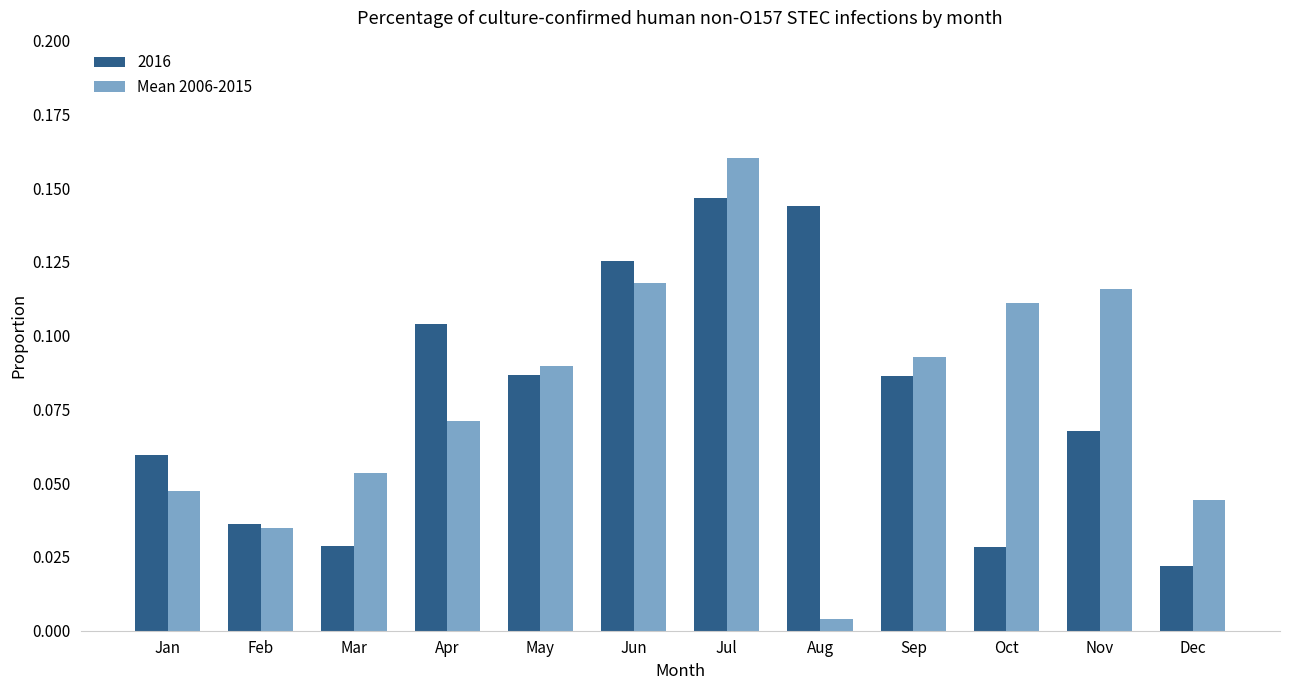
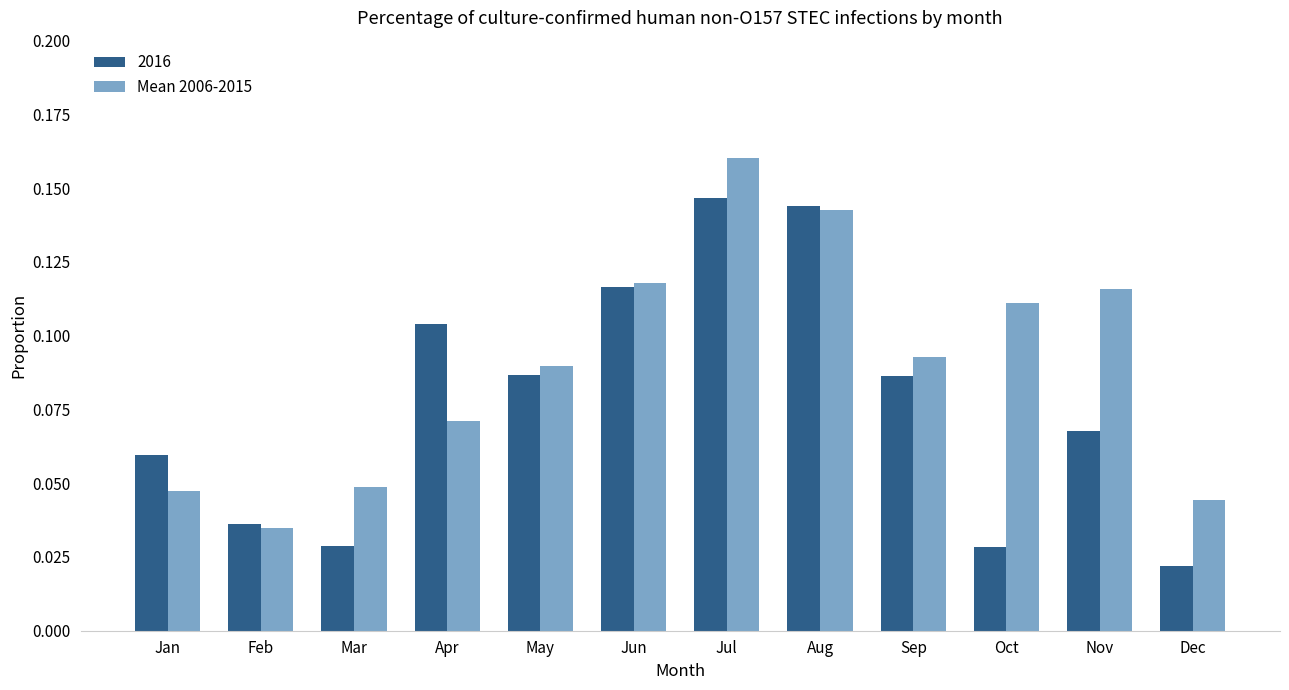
Mean 2006-2015, Mar: 0.053 -> 0.049
2016, Jun: 0.125 -> 0.116
Mean 2006-2015, Aug: 0.004 -> 0.143
